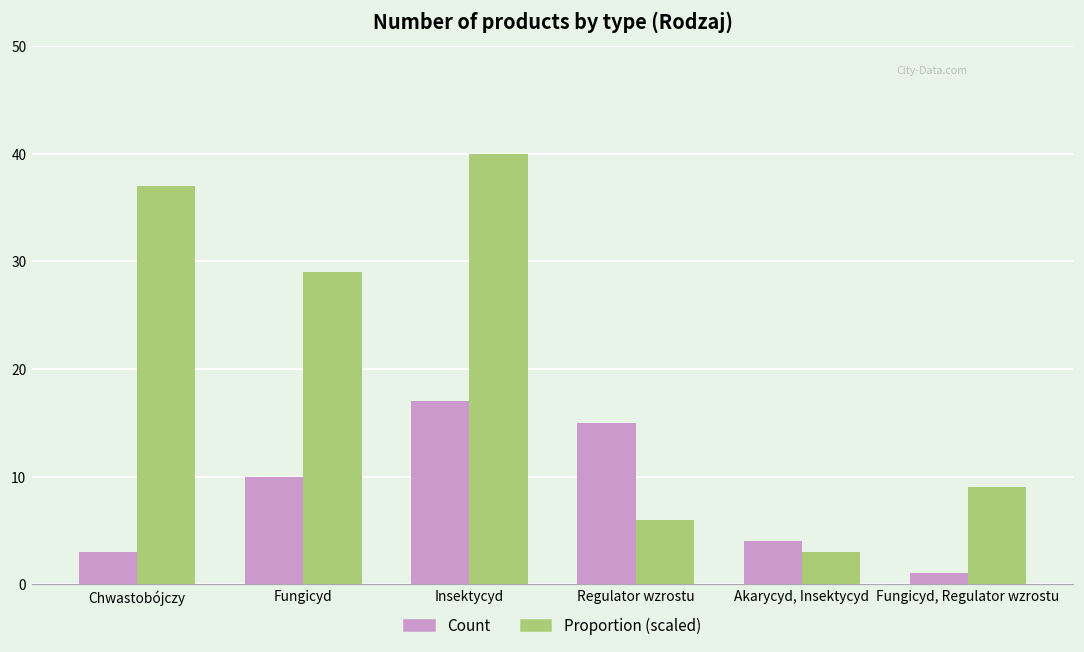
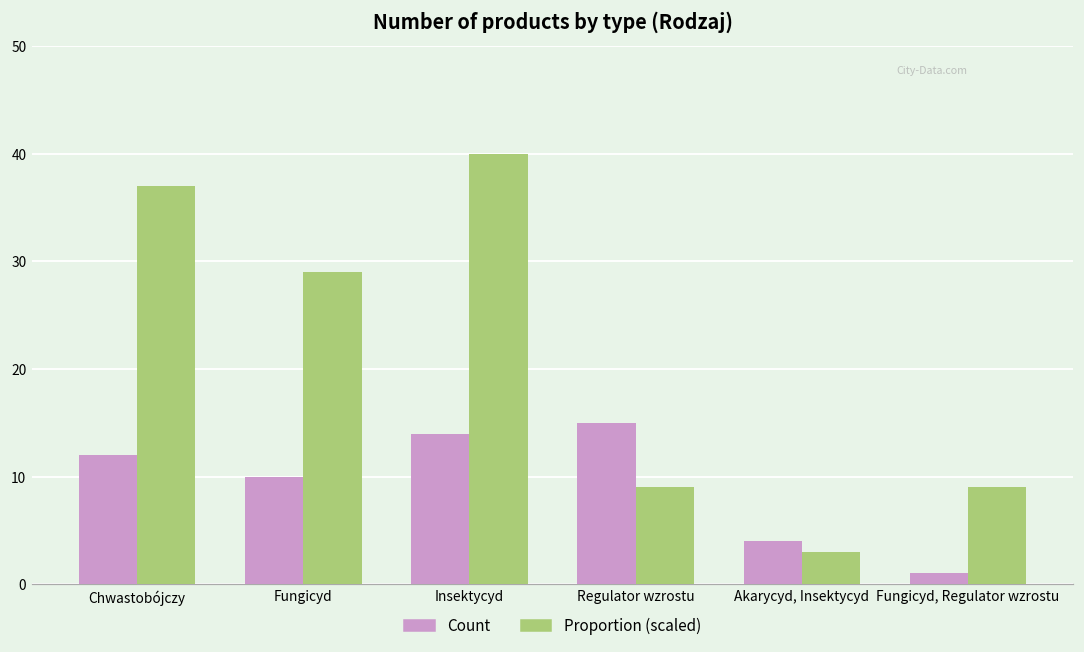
Count, Chwastobójczy: 3 -> 12
Count, Insektycyd: 17 -> 14
Proportion (scaled), Regulator wzrostu: 6 -> 9
